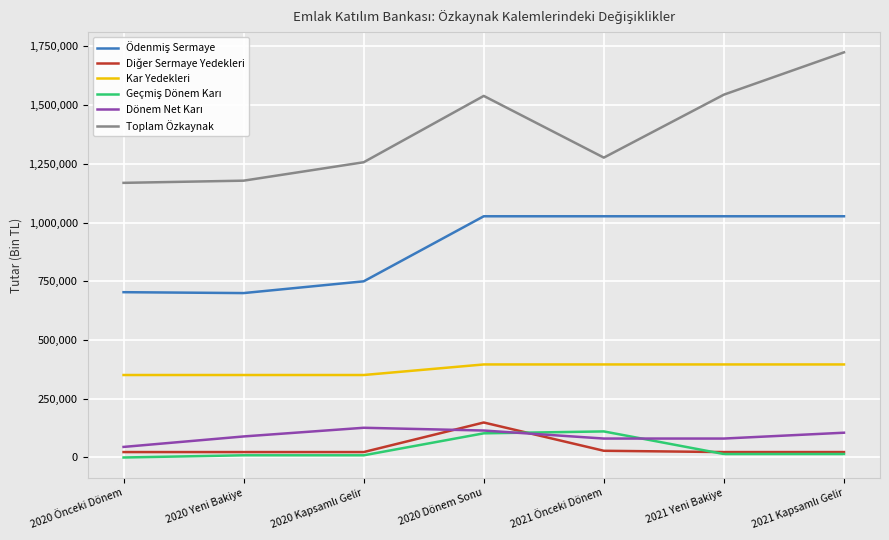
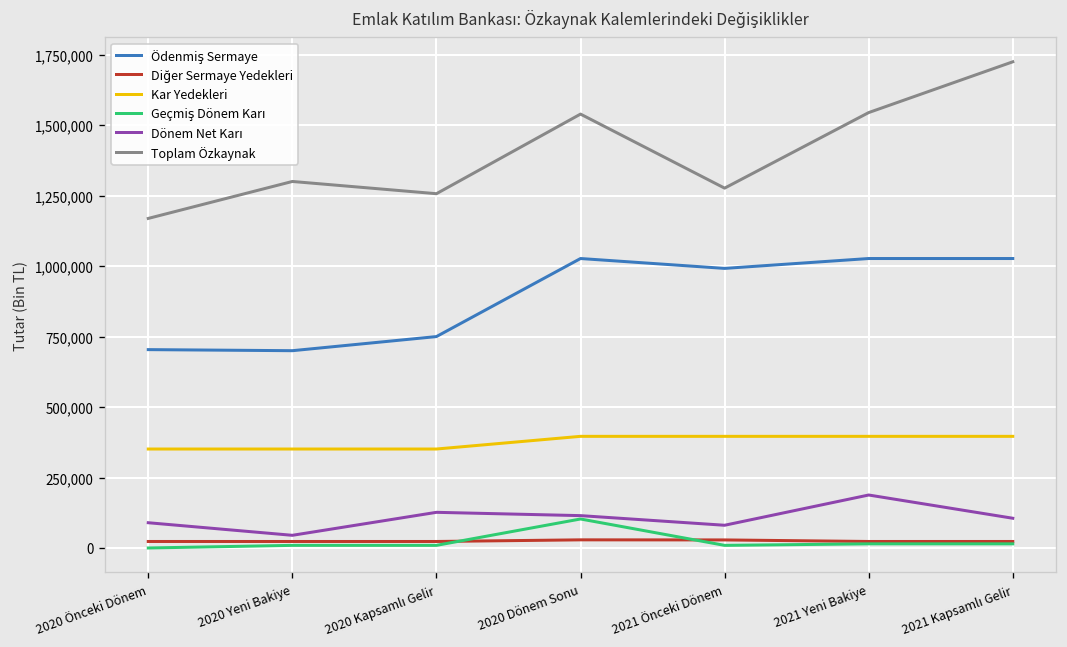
Dönem Net Karı, 2020 Önceki Dönem: 40,000 -> 90,000
Dönem Net Karı, 2020 Yeni Bakiye: 90,000 -> 40,000
Toplam Özkaynak, 2020 Yeni Bakiye: 1,180,000 -> 1,300,000
Diğer Sermaye Yedekleri, 2020 Dönem Sonu: 150,000 -> 30,000
Ödenmiş Sermaye, 2021 Önceki Dönem: 1,030,000 -> 990,000
Geçmiş Dönem Karı, 2021 Önceki Dönem: 110,000 -> 10,000
Dönem Net Karı, 2021 Yeni Bakiye: 80,000 -> 190,000
